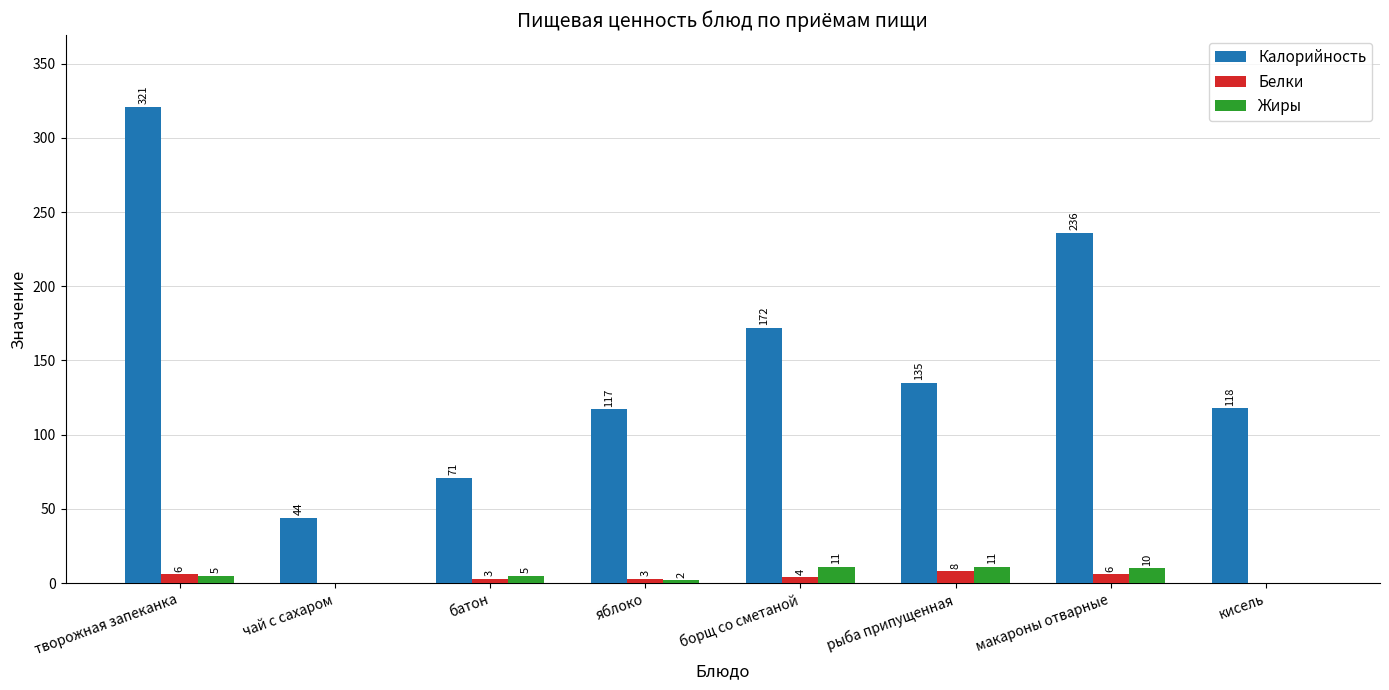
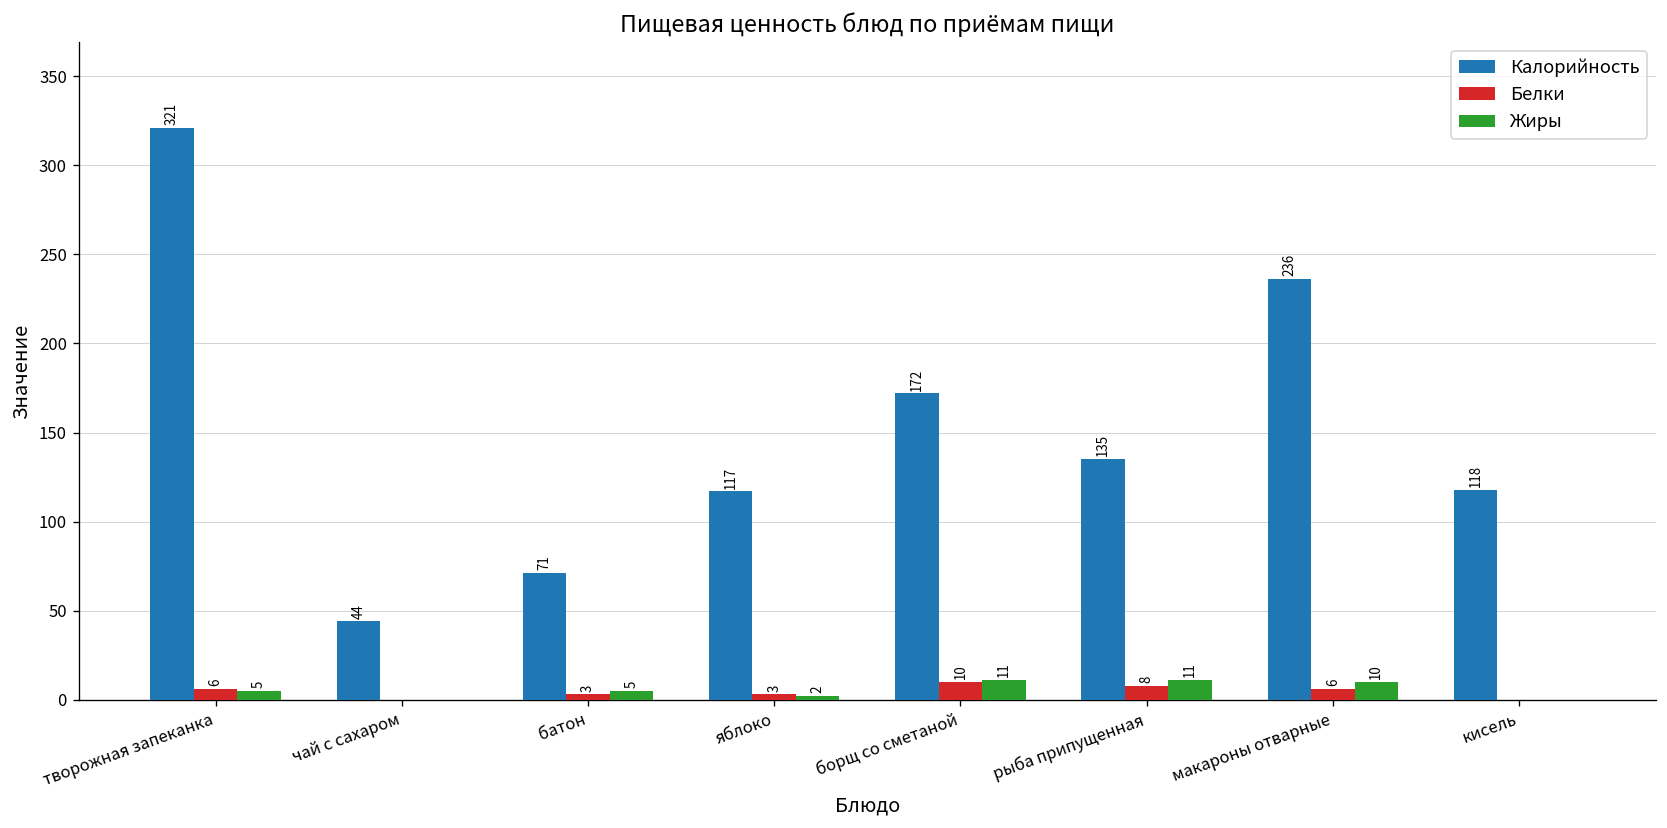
Белки, борщ со сметаной: 4 -> 10
